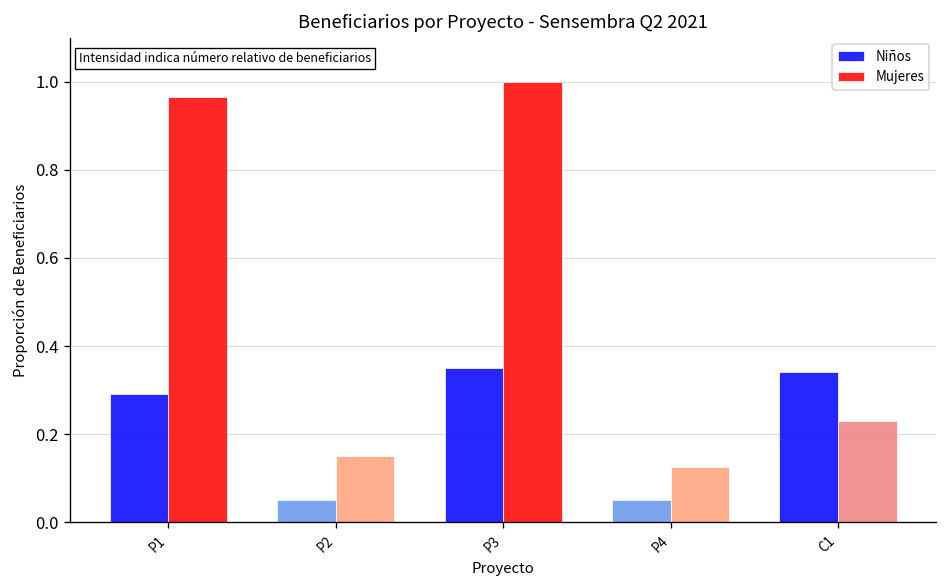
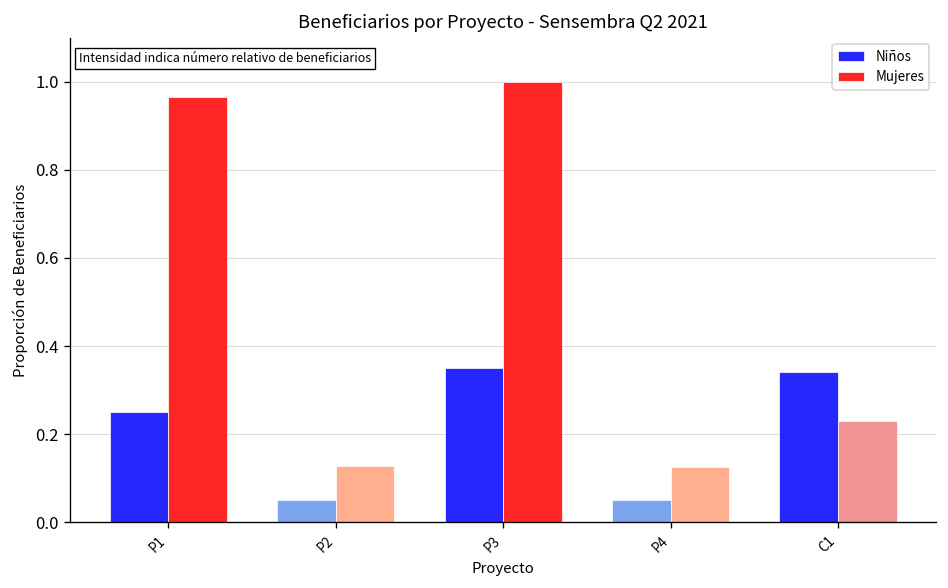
Niños, P1: 0.29 -> 0.25
Mujeres, P2: 0.15 -> 0.13
